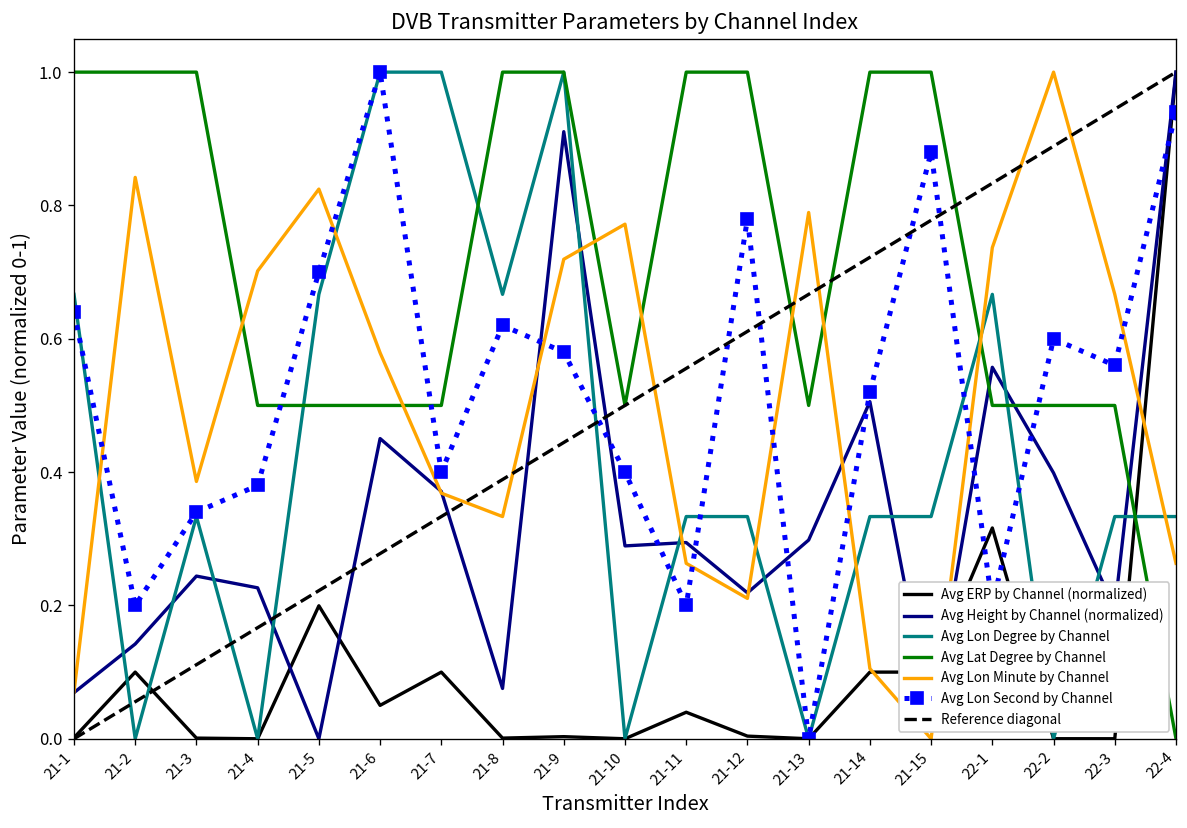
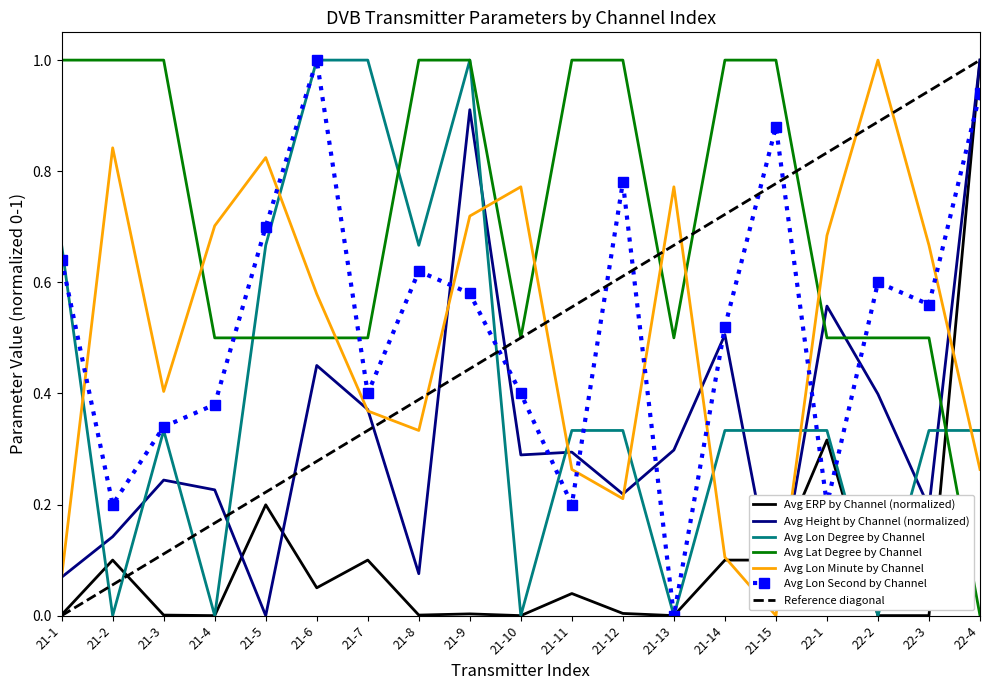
Avg Lon Minute by Channel, 21-3: 0.39 -> 0.40
Avg Lon Minute by Channel, 21-13: 0.79 -> 0.77
Avg Lon Degree by Channel, 22-1: 0.67 -> 0.33
Avg Lon Minute by Channel, 22-1: 0.74 -> 0.68
